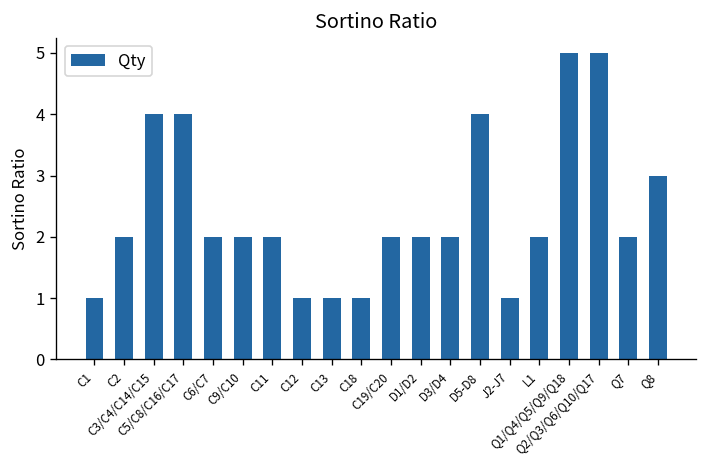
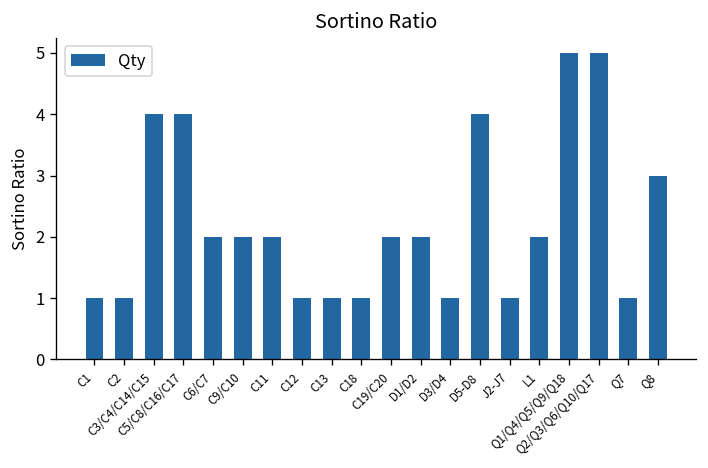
C2: 2 -> 1
D3/D4: 2 -> 1
Q7: 2 -> 1
